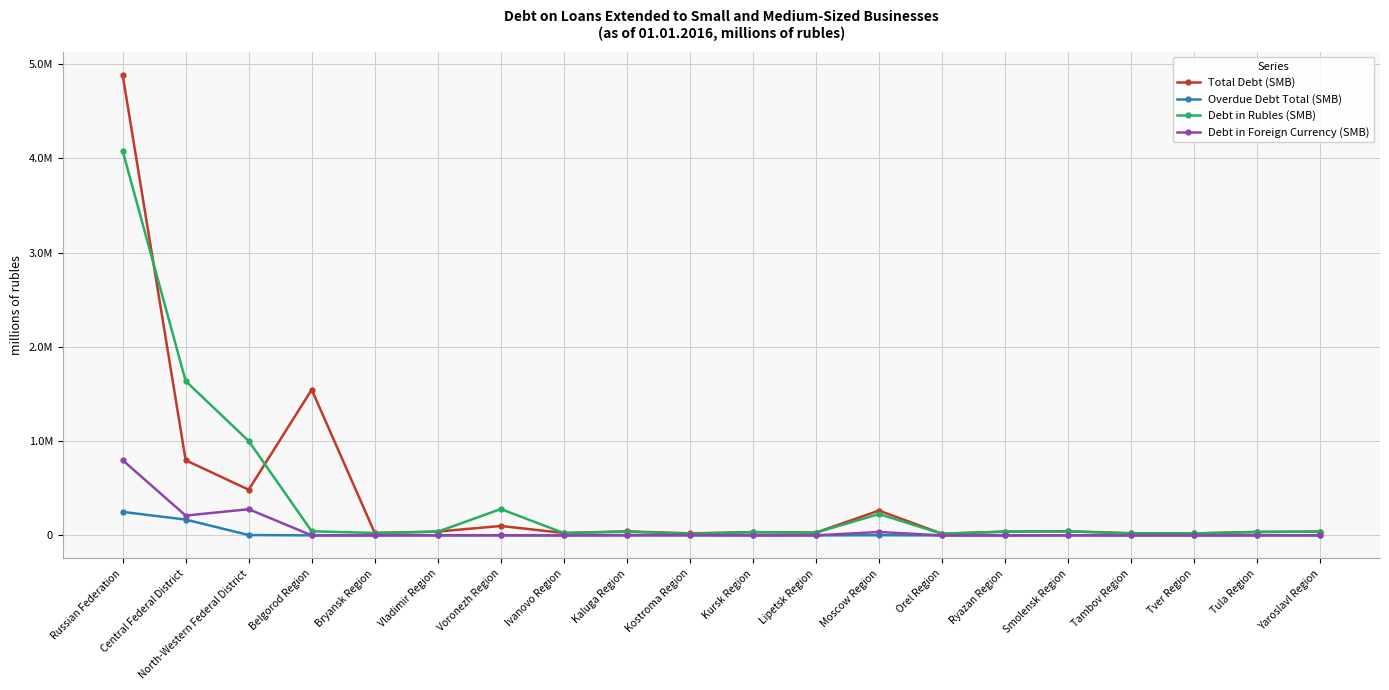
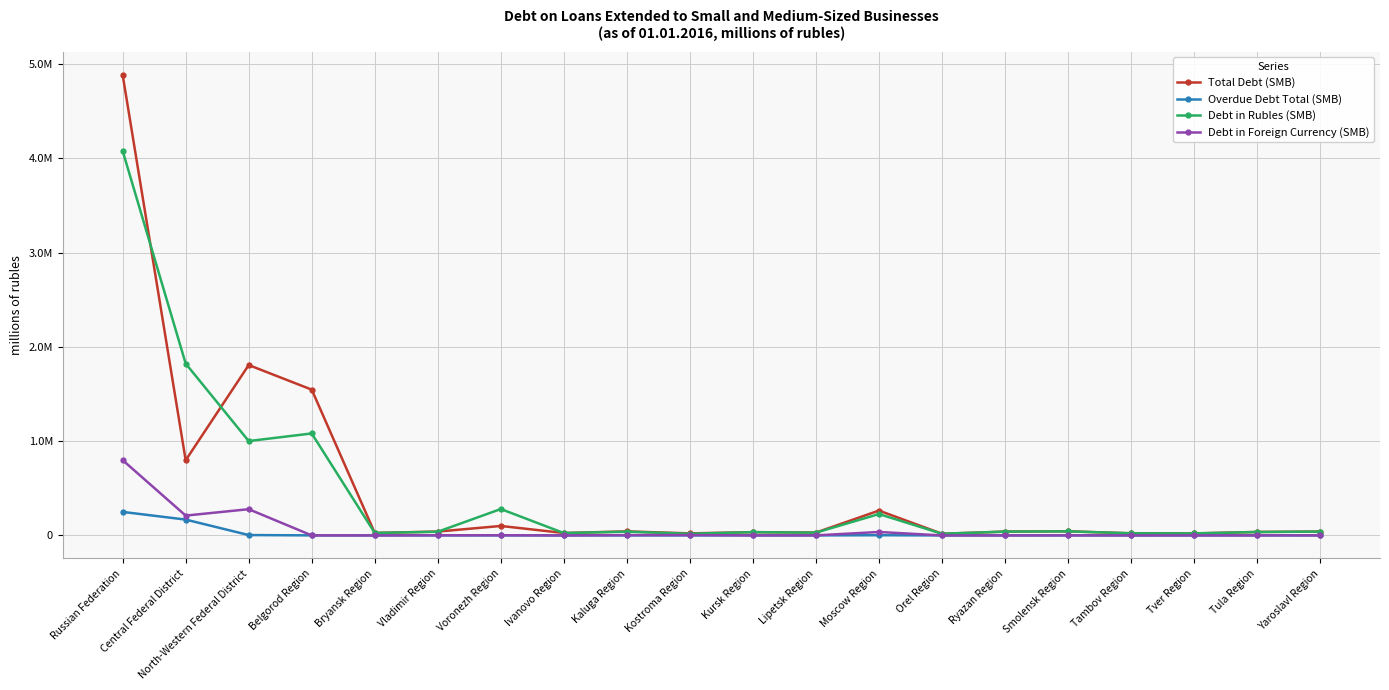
Debt in Rubles (SMB), Central Federal District: 1600000 -> 1800000
Total Debt (SMB), North-Western Federal District: 500000 -> 1800000
Debt in Rubles (SMB), Belgorod Region: 0 -> 1100000
